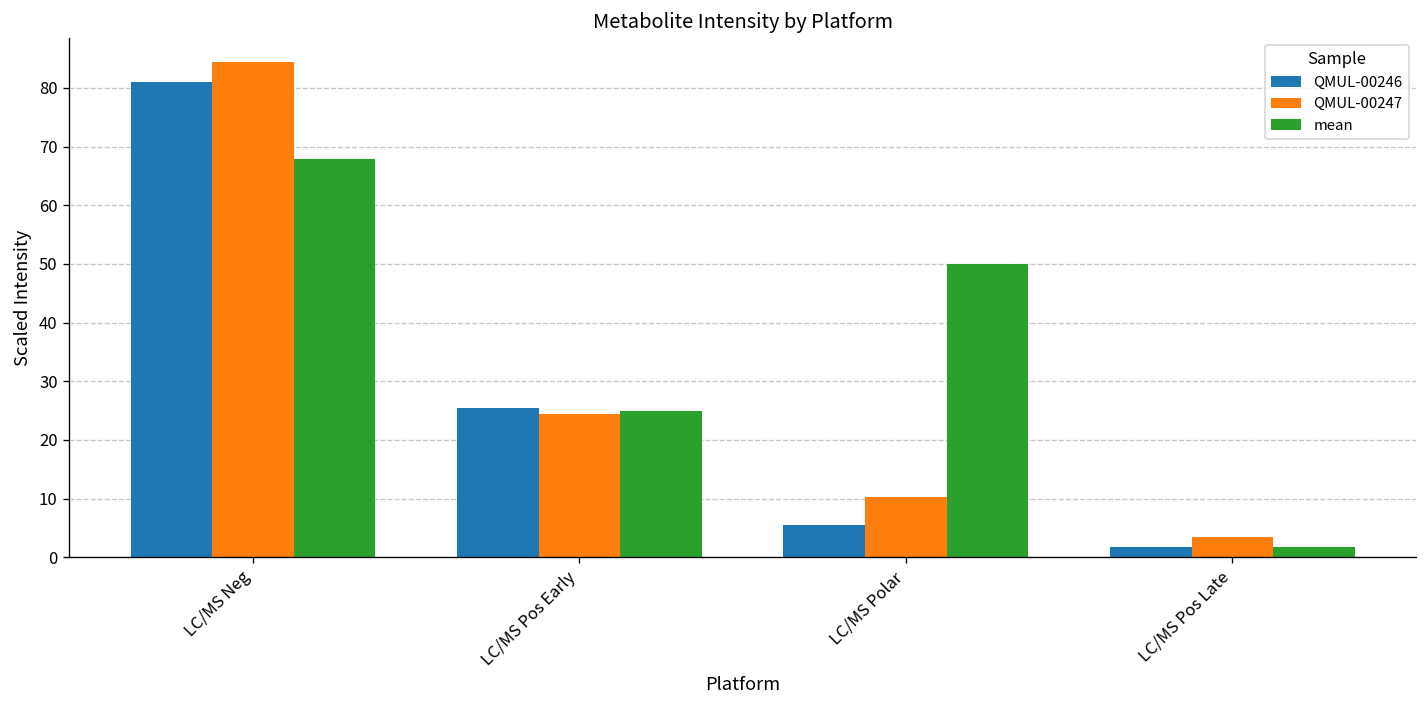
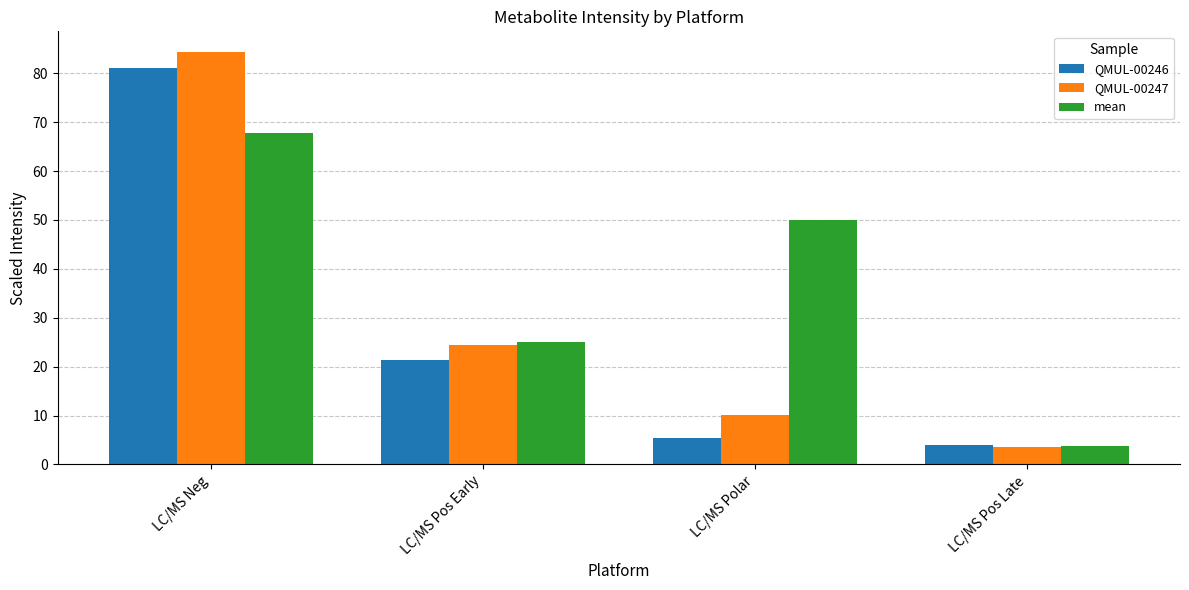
QMUL-00246, LC/MS Pos Early: 25 -> 21
QMUL-00246, LC/MS Pos Late: 2 -> 4
mean, LC/MS Pos Late: 2 -> 4
